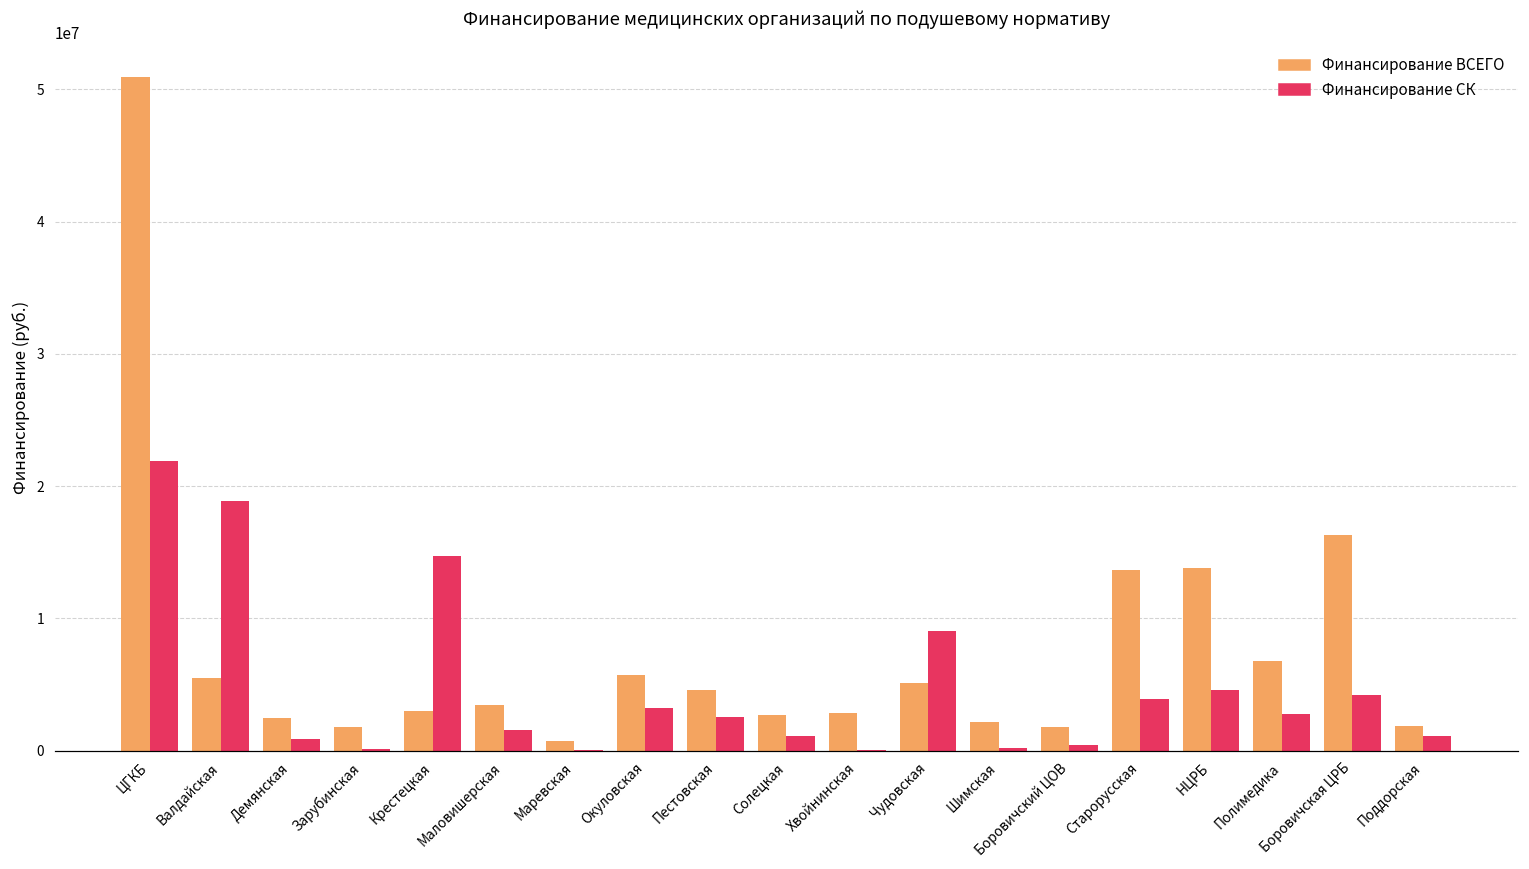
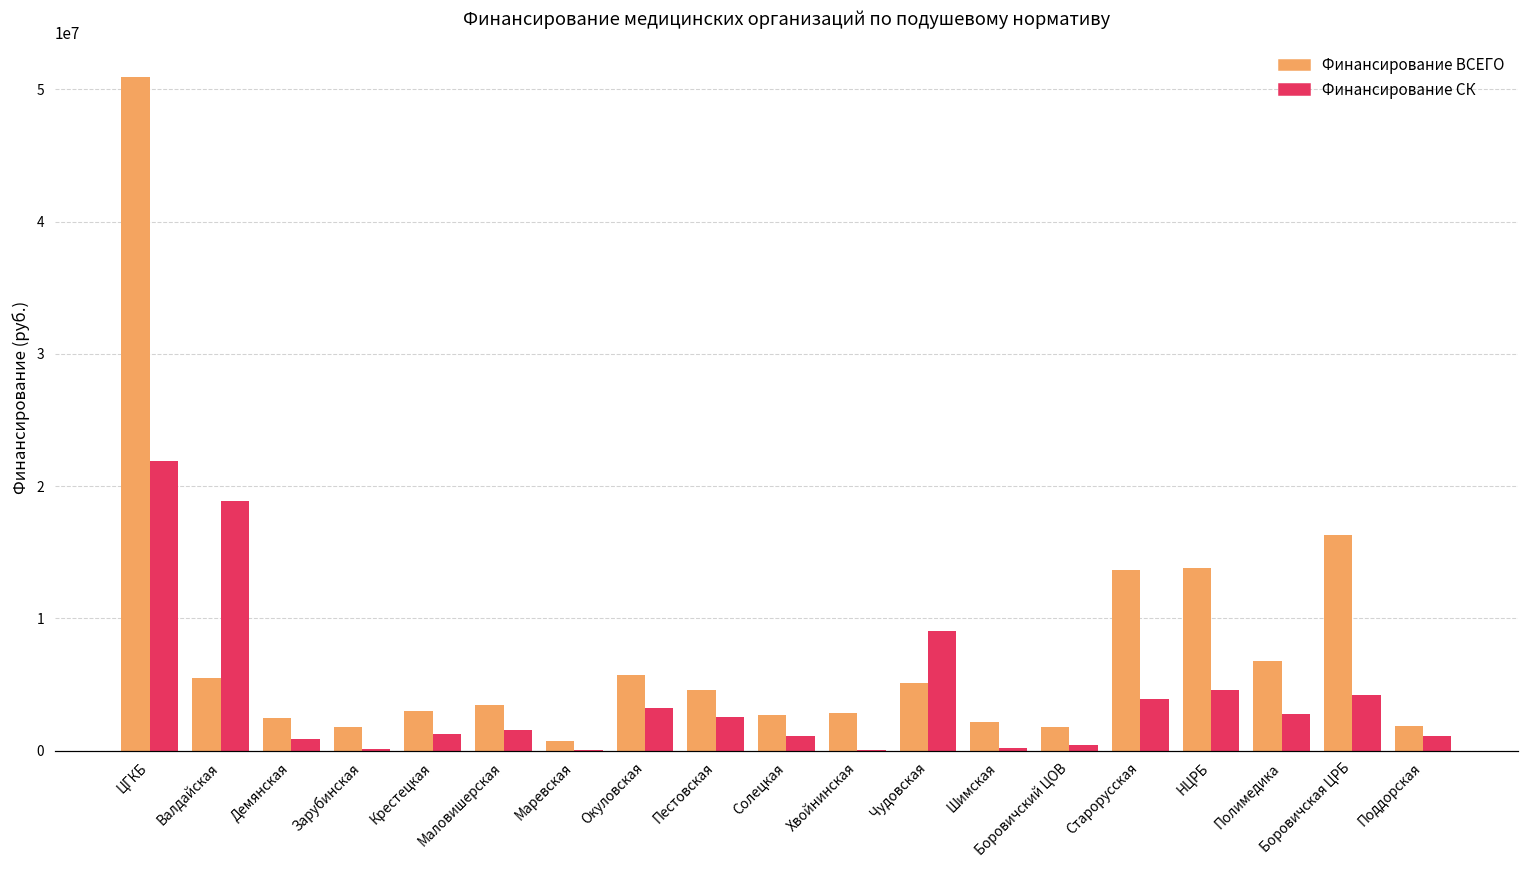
Финансирование СК, Крестецкая: 14700000 -> 1200000
